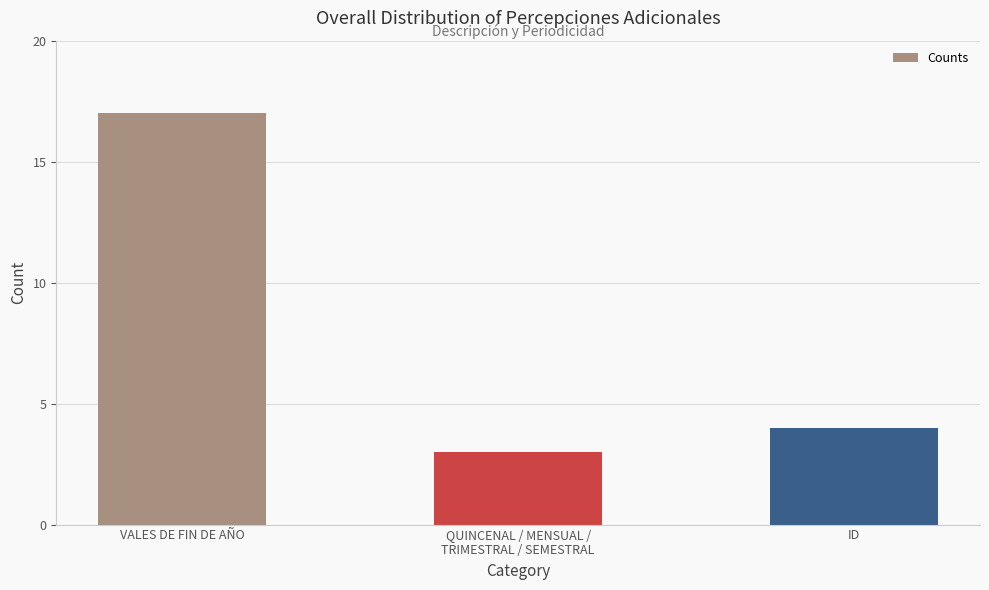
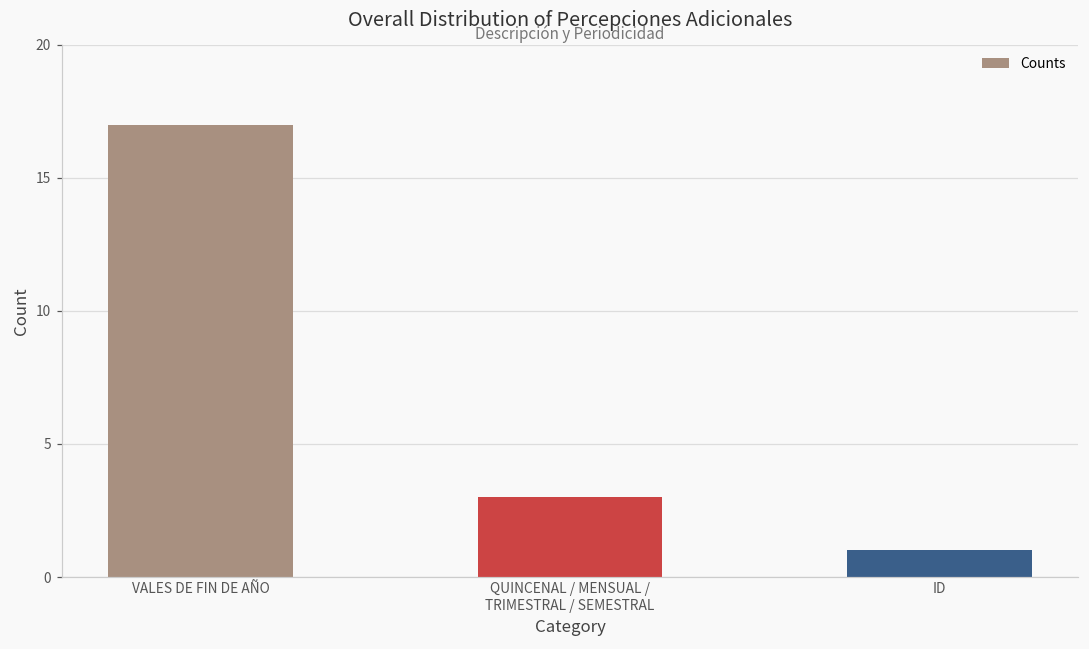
ID: 4 -> 1
